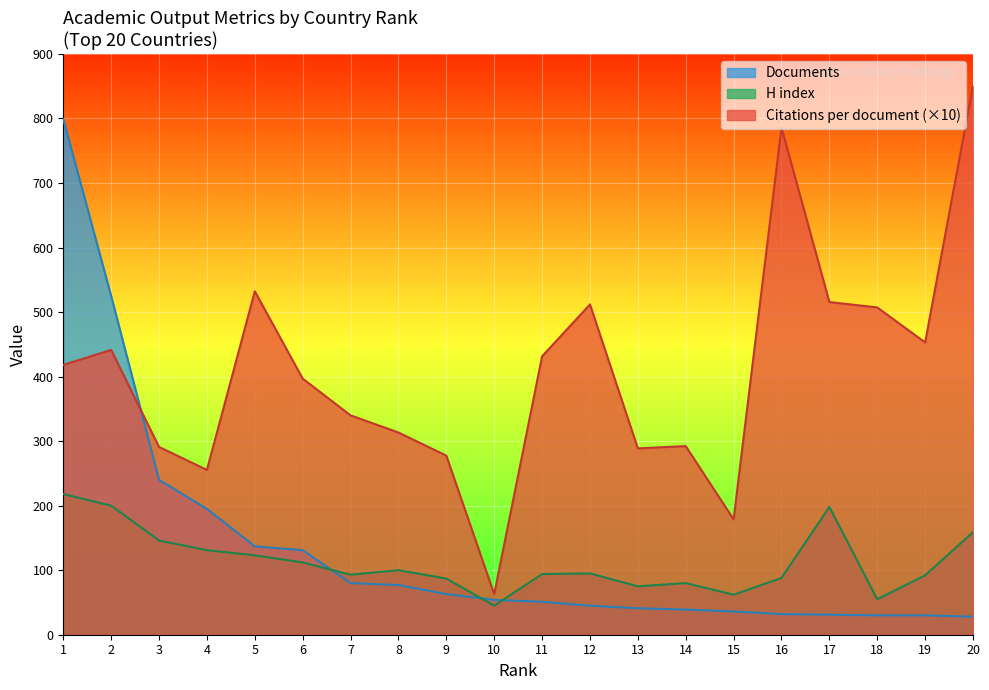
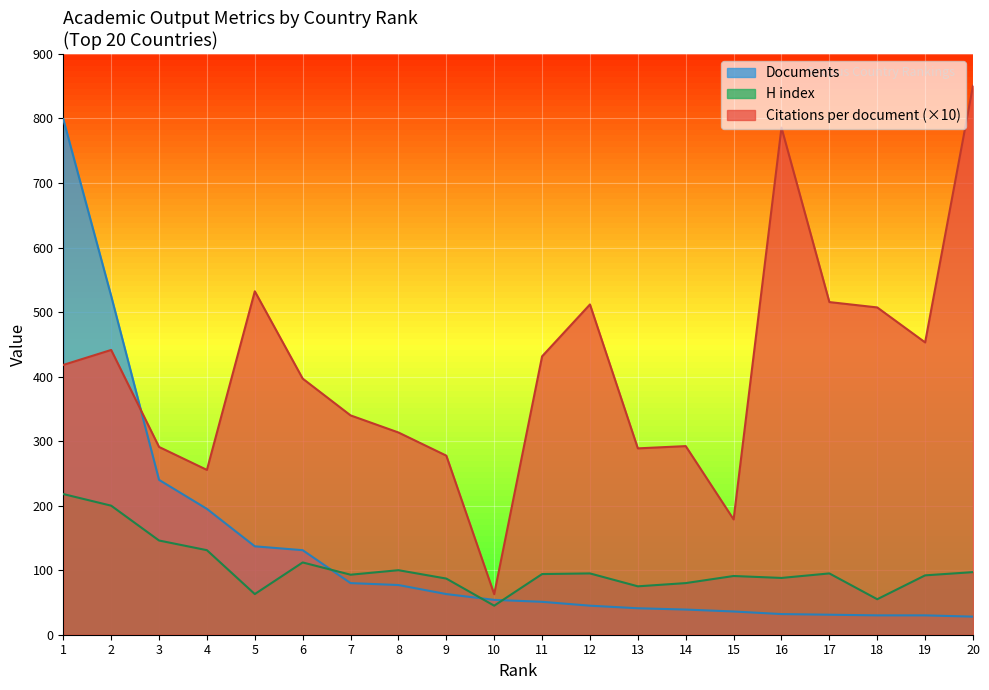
H index, 5: 120 -> 60
H index, 15: 60 -> 90
H index, 17: 200 -> 100
H index, 20: 160 -> 100
